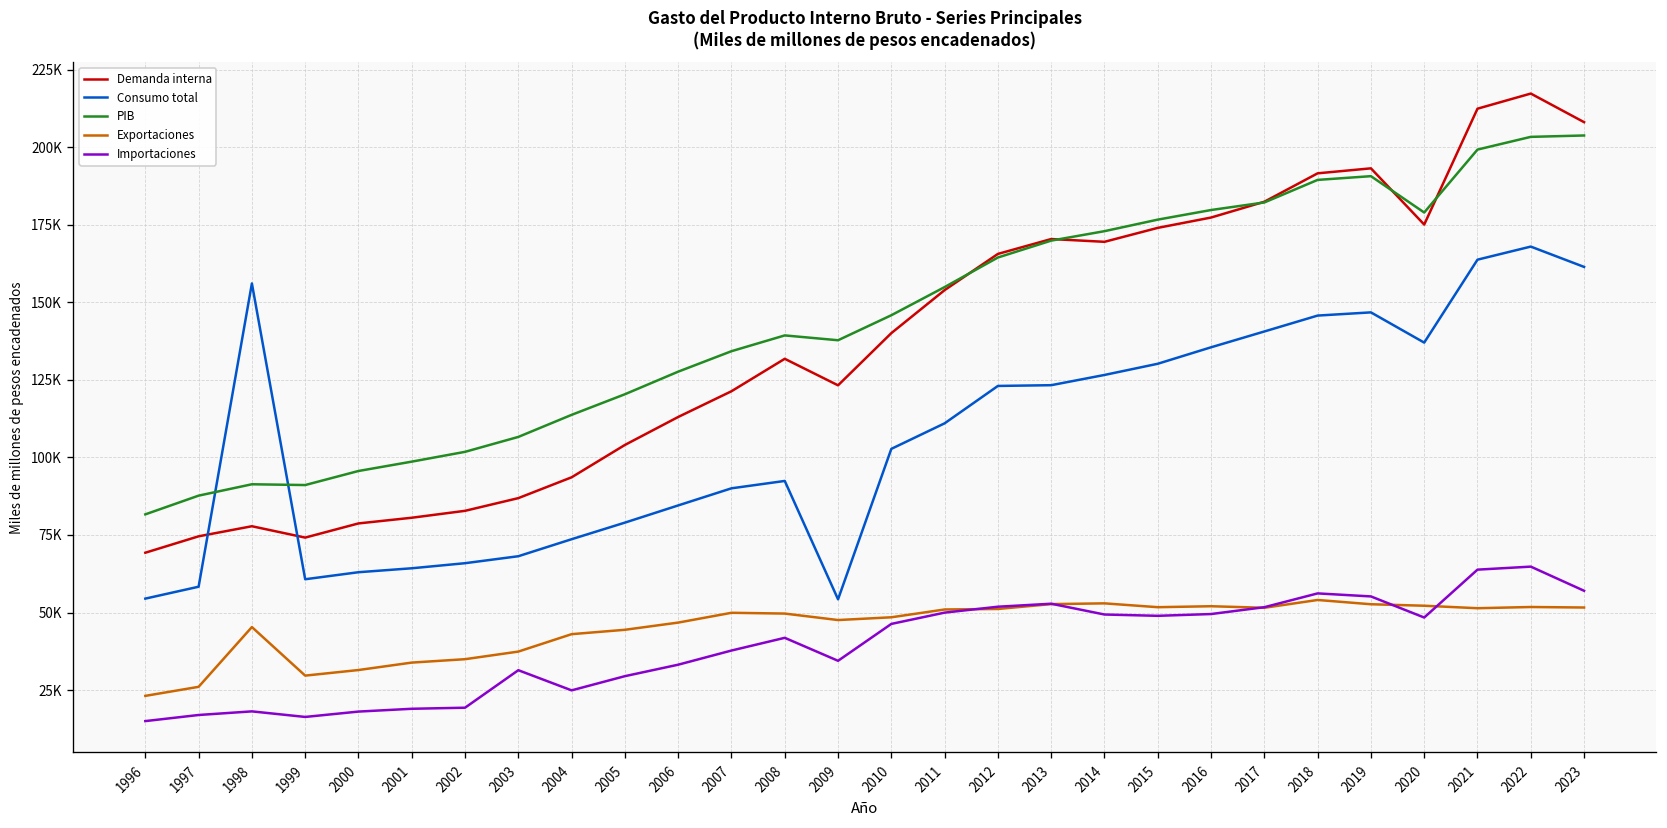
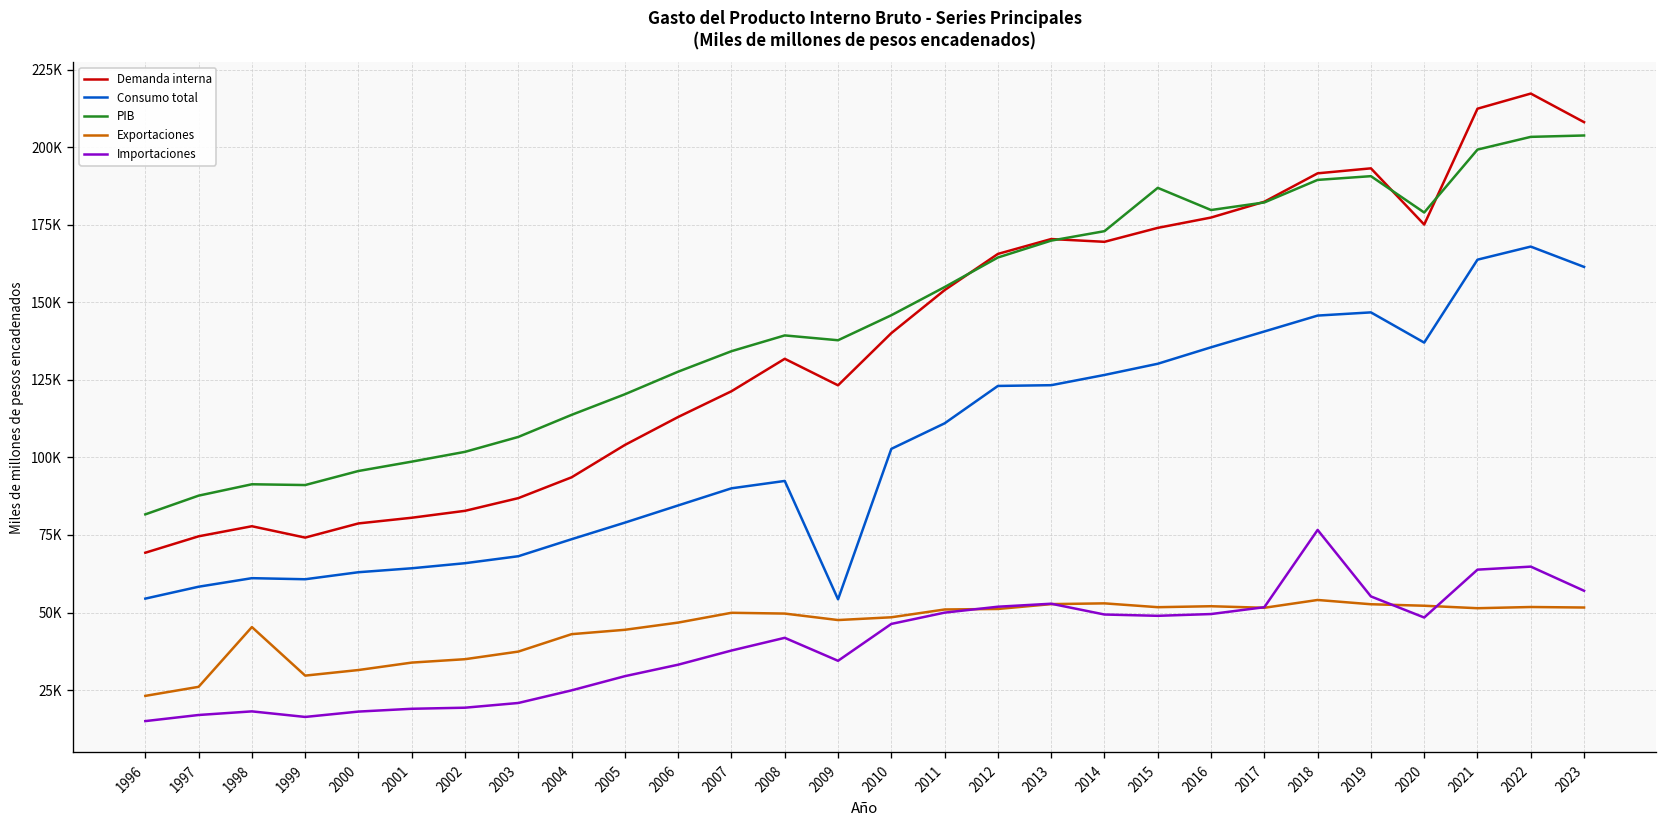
Consumo total, 1998: 156000 -> 61000
Importaciones, 2003: 31000 -> 21000
PIB, 2015: 177000 -> 187000
Importaciones, 2018: 56000 -> 77000
